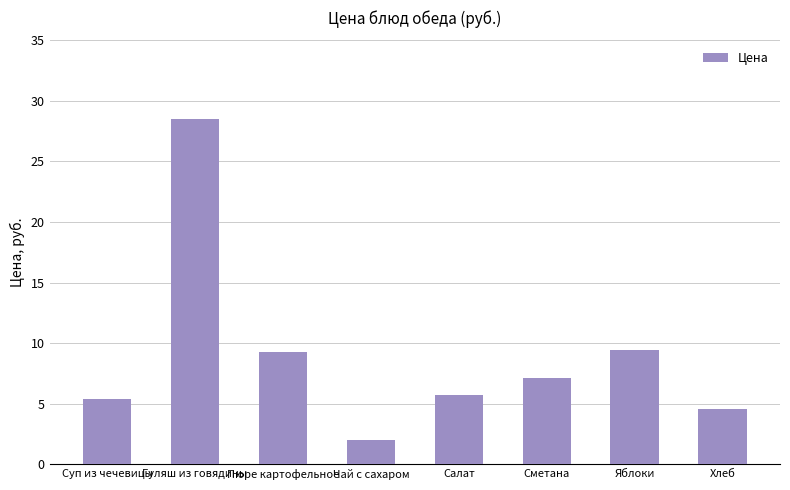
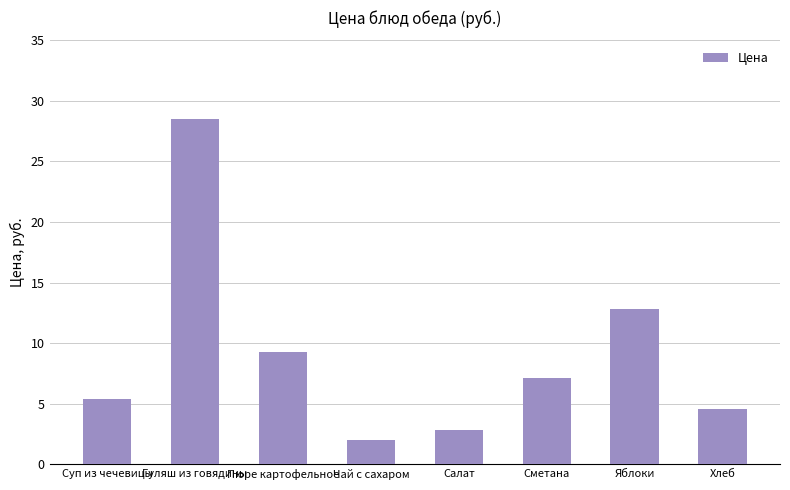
Салат: 5.7 -> 2.8
Яблоки: 9.4 -> 12.8
